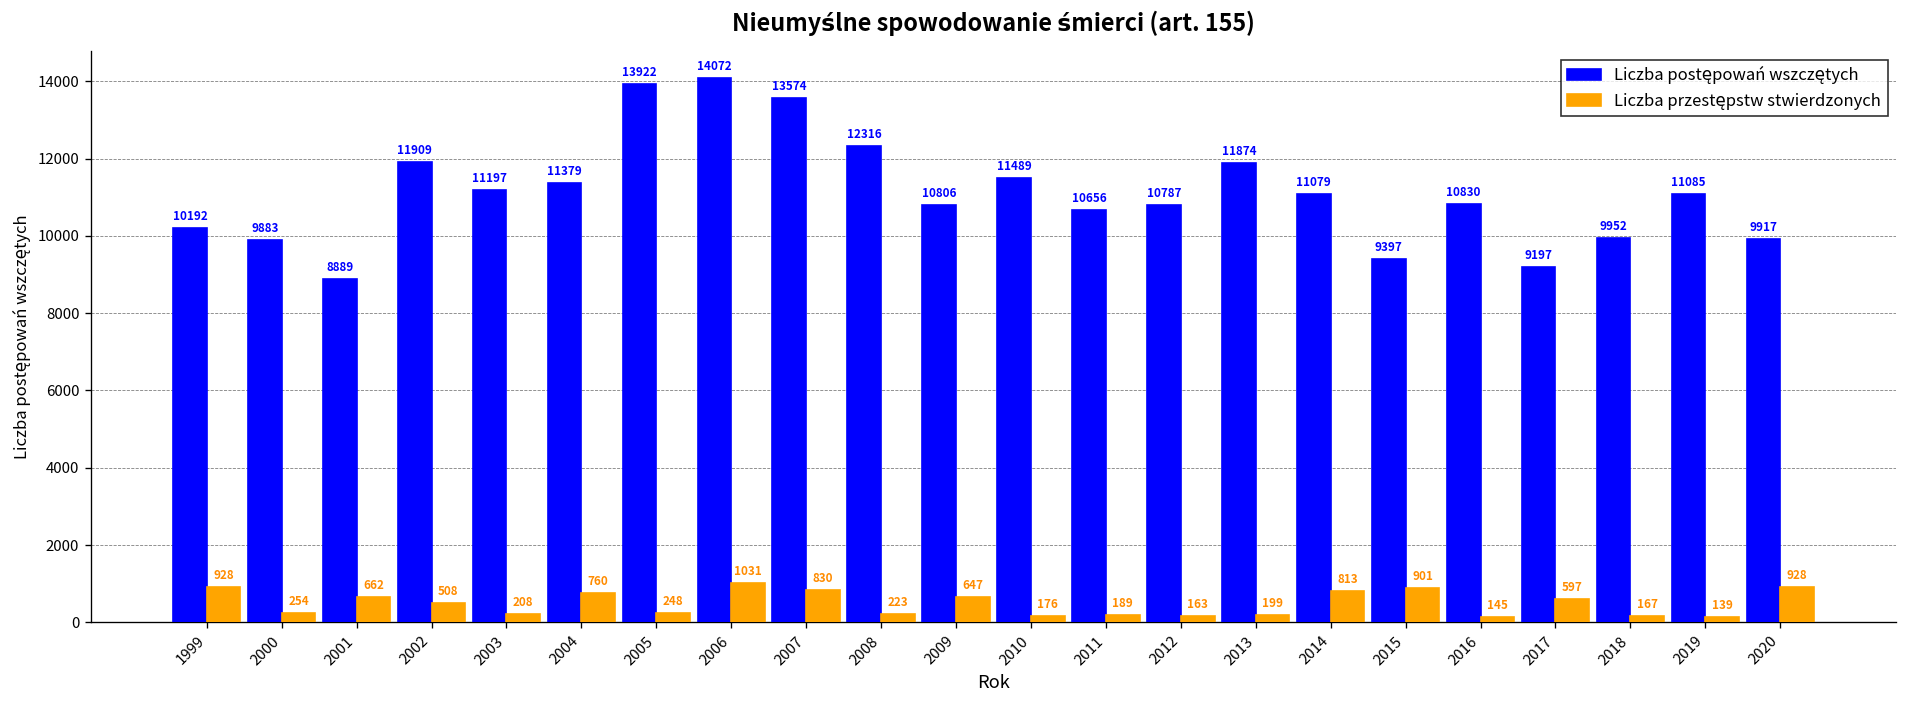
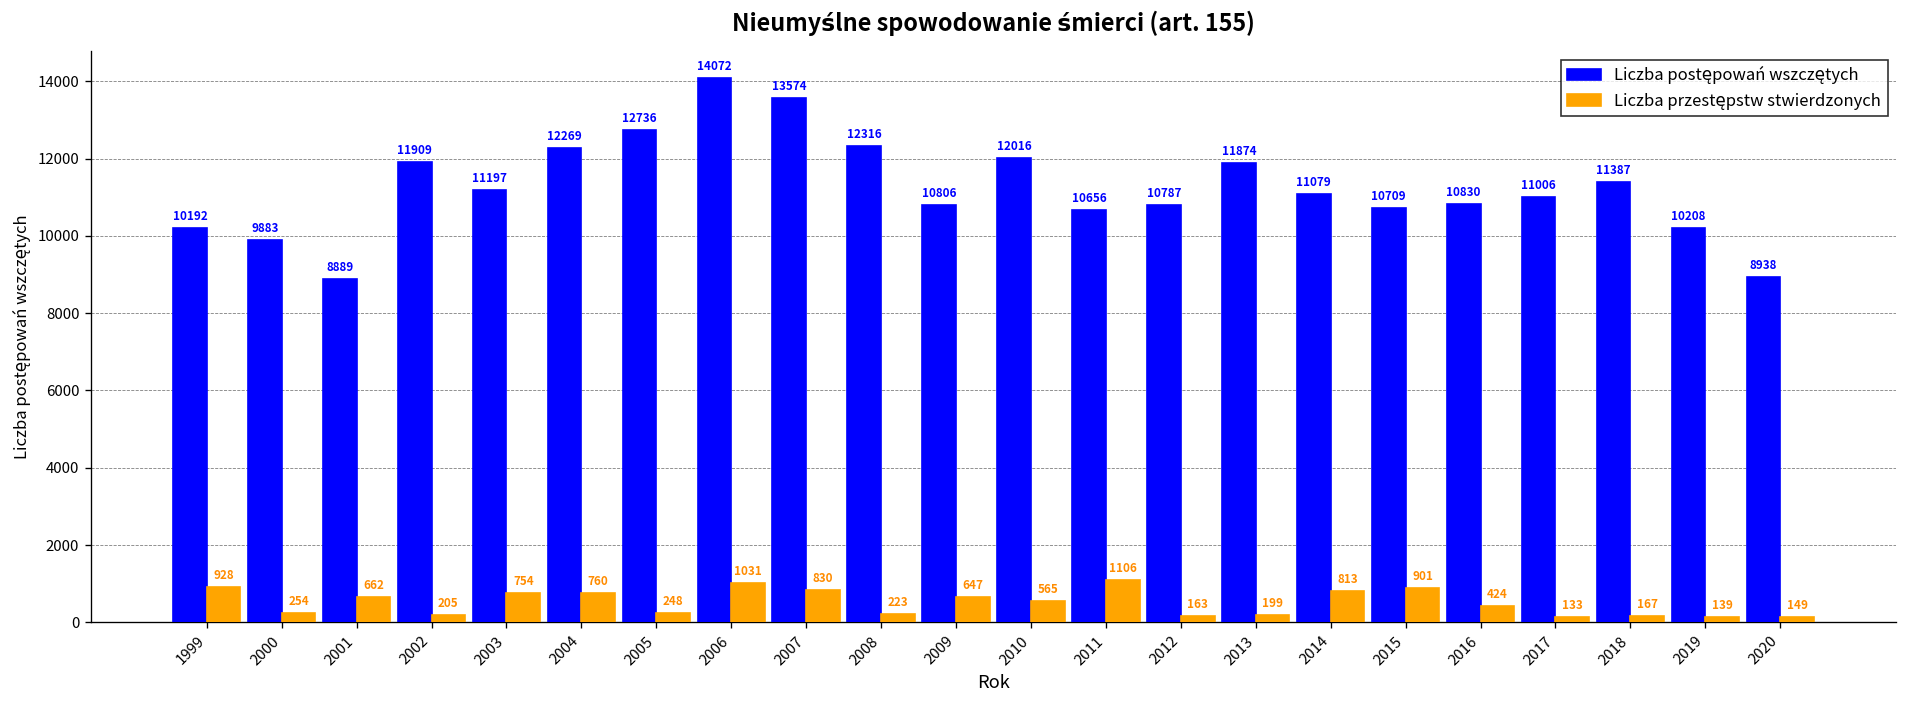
Liczba przestępstw stwierdzonych, 2002: 508 -> 205
Liczba przestępstw stwierdzonych, 2003: 208 -> 754
Liczba postępowań wszczętych, 2004: 11379 -> 12269
Liczba postępowań wszczętych, 2005: 13922 -> 12736
Liczba postępowań wszczętych, 2010: 11489 -> 12016
Liczba przestępstw stwierdzonych, 2010: 176 -> 565
Liczba przestępstw stwierdzonych, 2011: 189 -> 1106
Liczba postępowań wszczętych, 2015: 9397 -> 10709
Liczba przestępstw stwierdzonych, 2016: 145 -> 424
Liczba postępowań wszczętych, 2017: 9197 -> 11006
Liczba przestępstw stwierdzonych, 2017: 597 -> 133
Liczba postępowań wszczętych, 2018: 9952 -> 11387
Liczba postępowań wszczętych, 2019: 11085 -> 10208
Liczba postępowań wszczętych, 2020: 9917 -> 8938
Liczba przestępstw stwierdzonych, 2020: 928 -> 149
